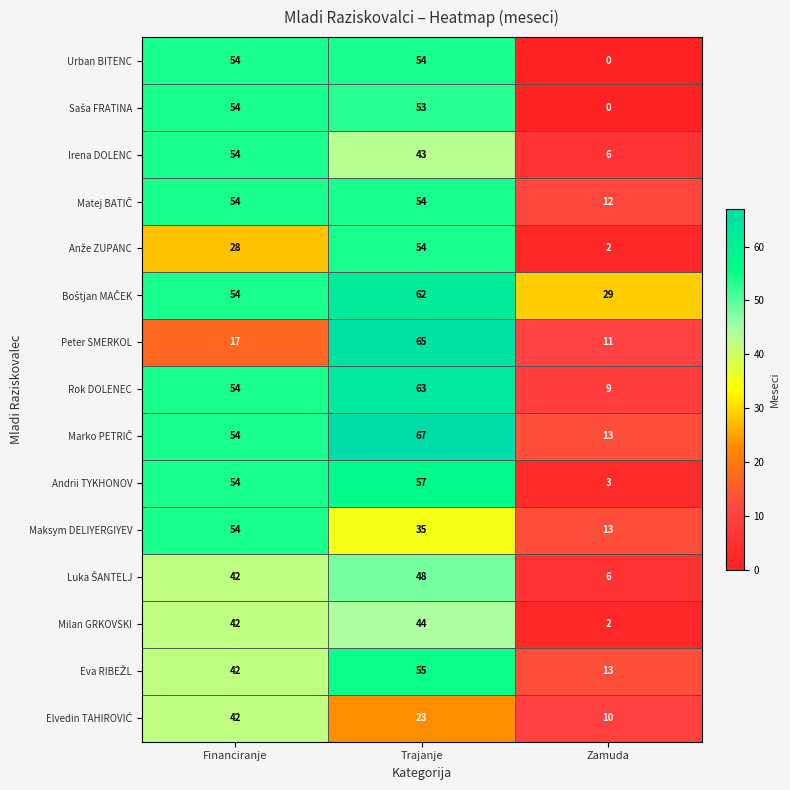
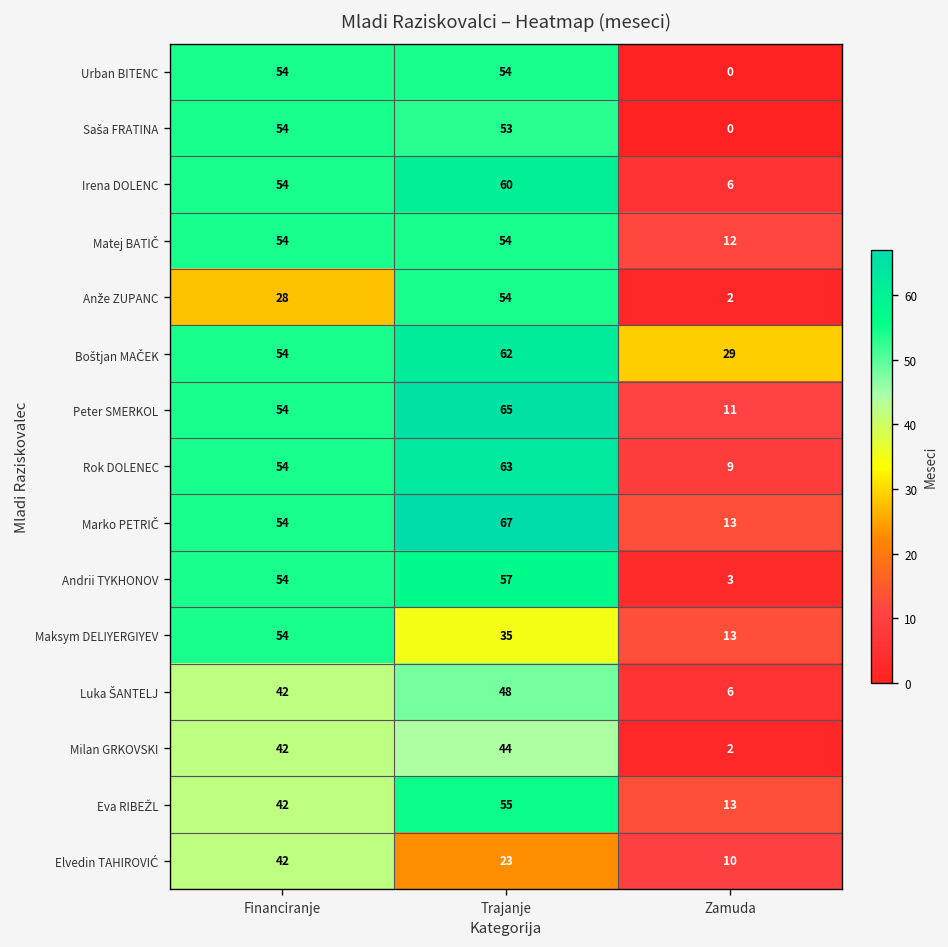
Irena DOLENC, Trajanje: 43 -> 60
Peter SMERKOL, Financiranje: 17 -> 54
